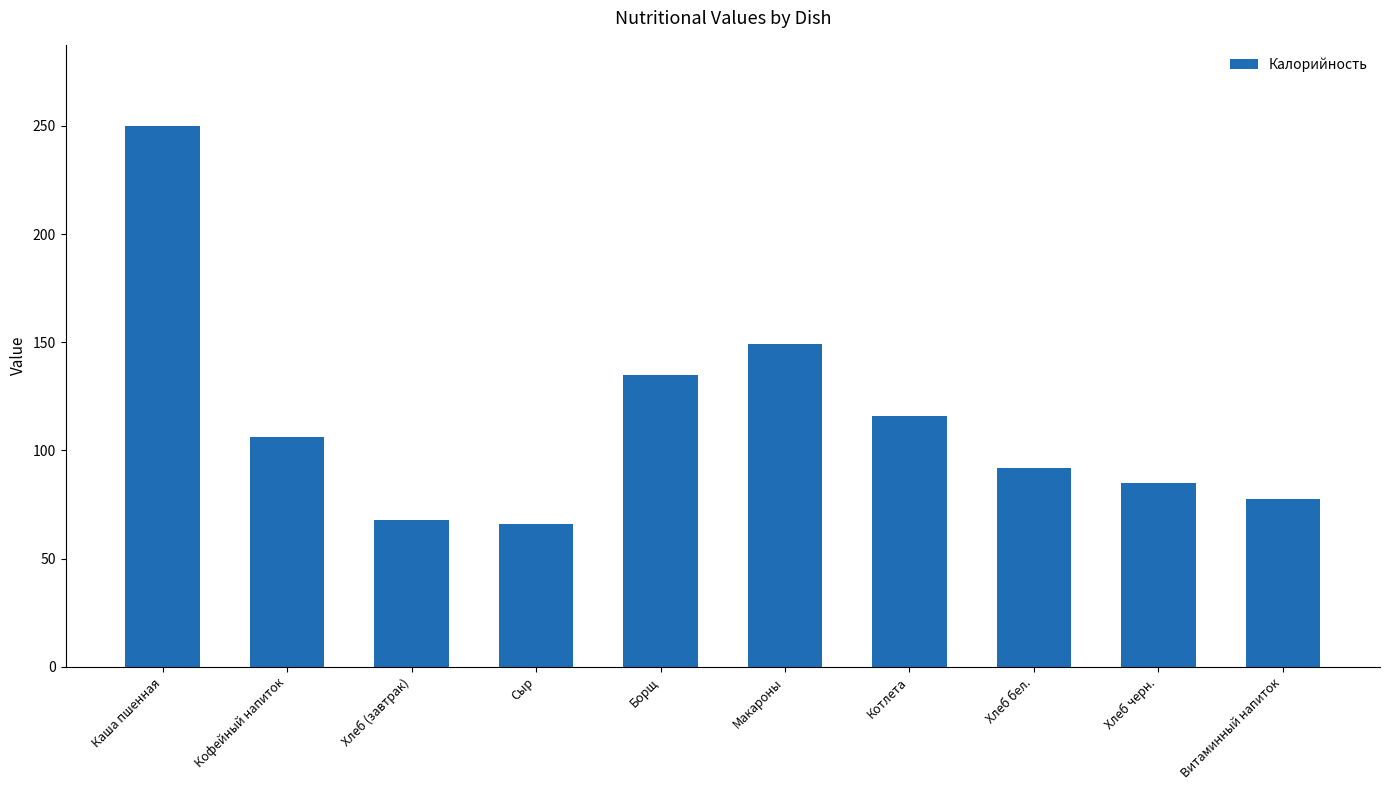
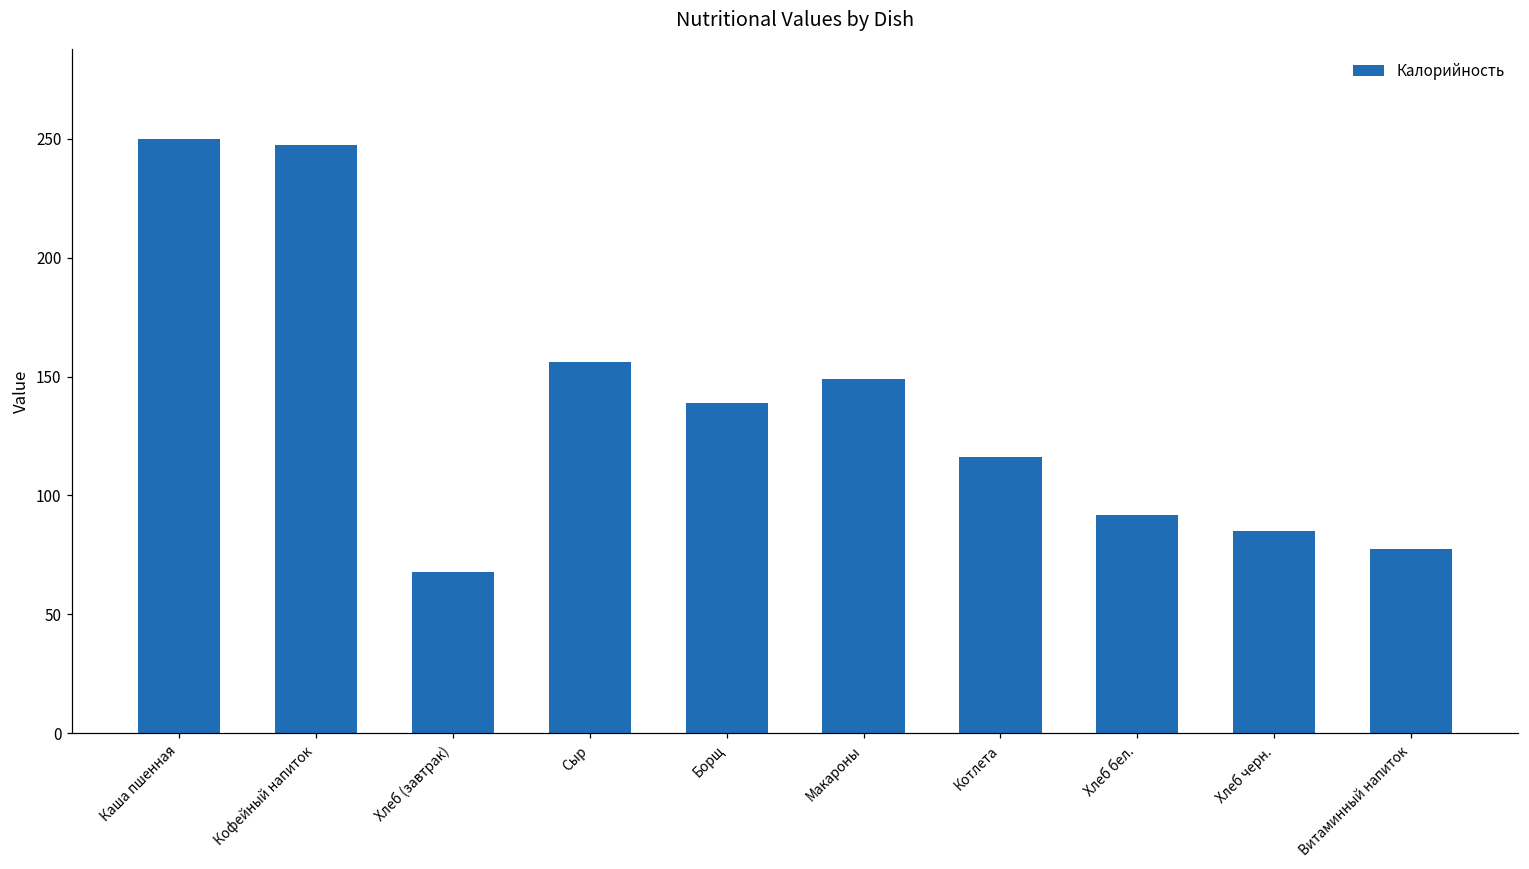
Кофейный напиток: 106 -> 247
Сыр: 66 -> 156
Борщ: 135 -> 139
